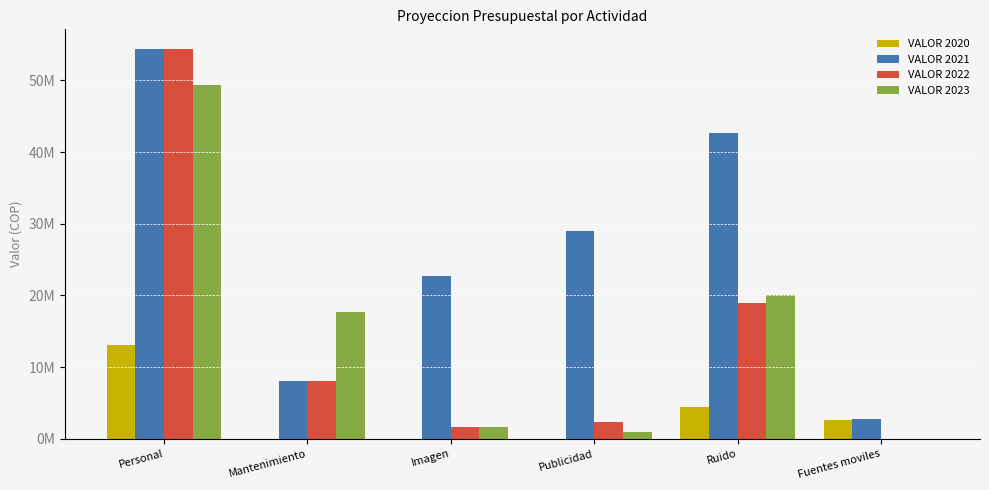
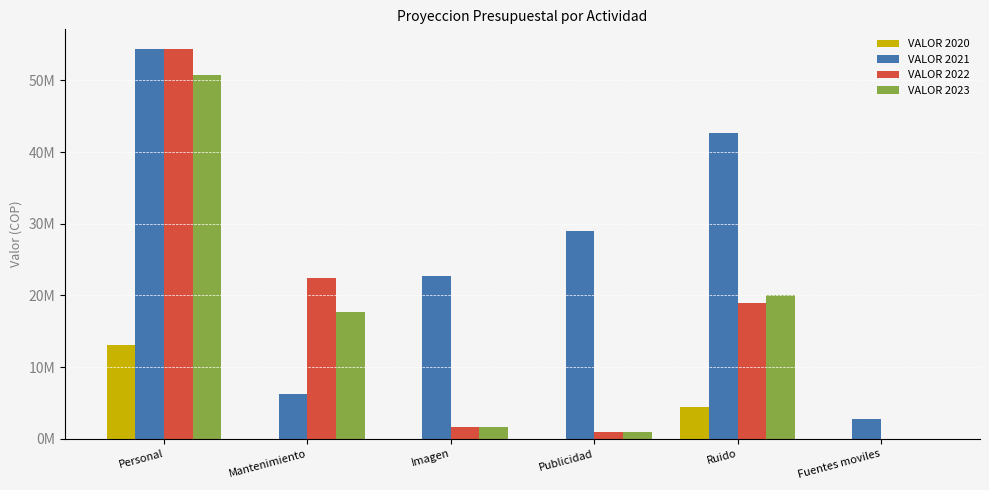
VALOR 2023, Personal: 49000000 -> 51000000
VALOR 2021, Mantenimiento: 8000000 -> 6000000
VALOR 2022, Mantenimiento: 8000000 -> 22000000
VALOR 2022, Publicidad: 2000000 -> 1000000
VALOR 2020, Fuentes moviles: 3000000 -> 0
